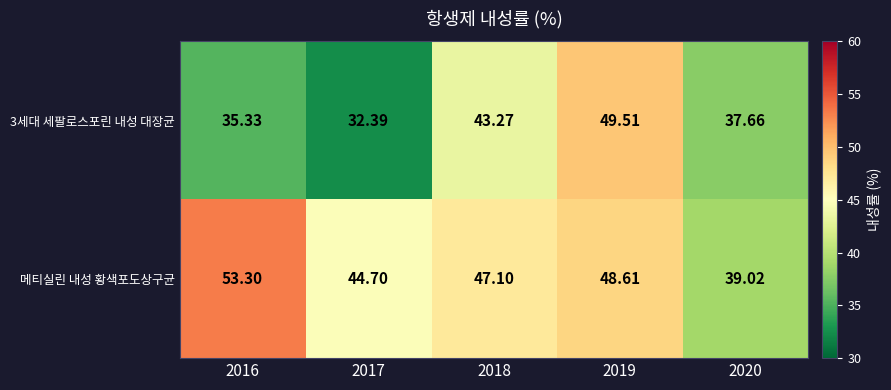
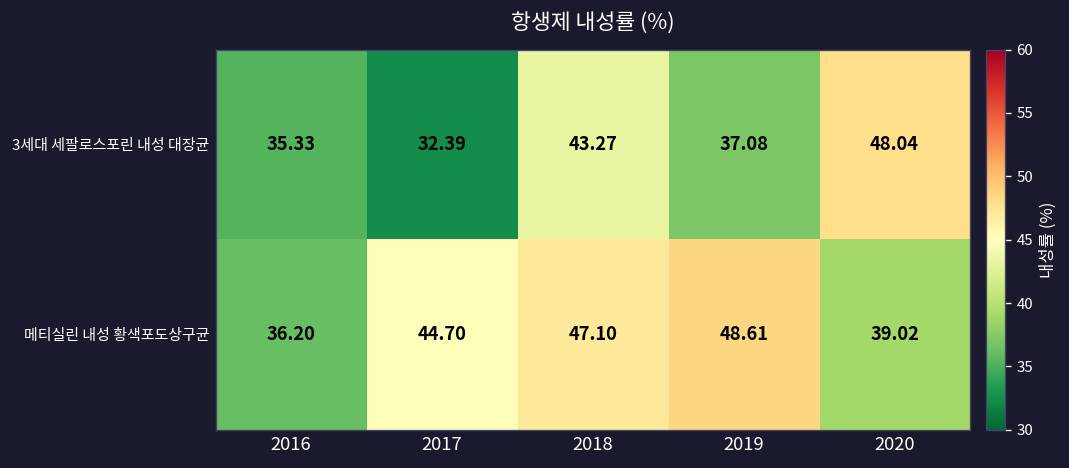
3세대 세팔로스포린 내성 대장균, 2019: 49.51 -> 37.08
3세대 세팔로스포린 내성 대장균, 2020: 37.66 -> 48.04
메티실린 내성 황색포도상구균, 2016: 53.30 -> 36.20
